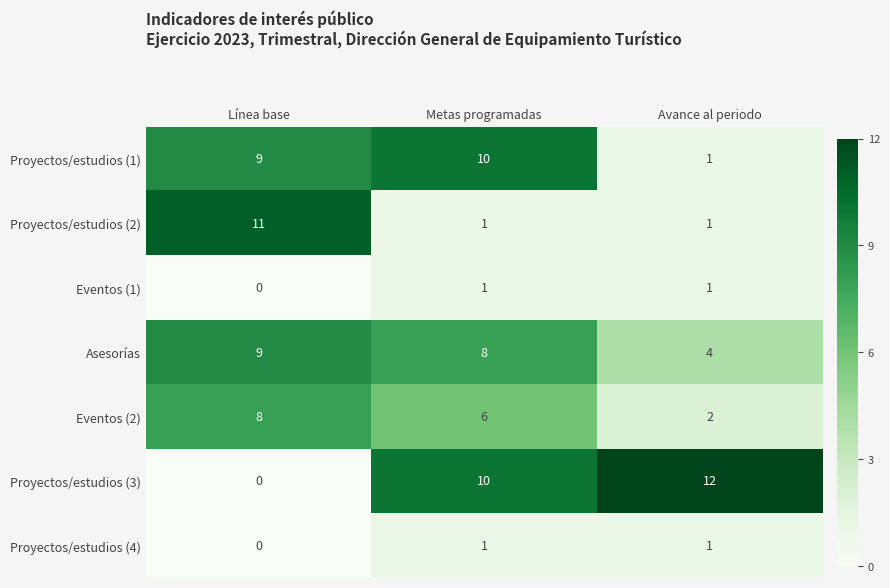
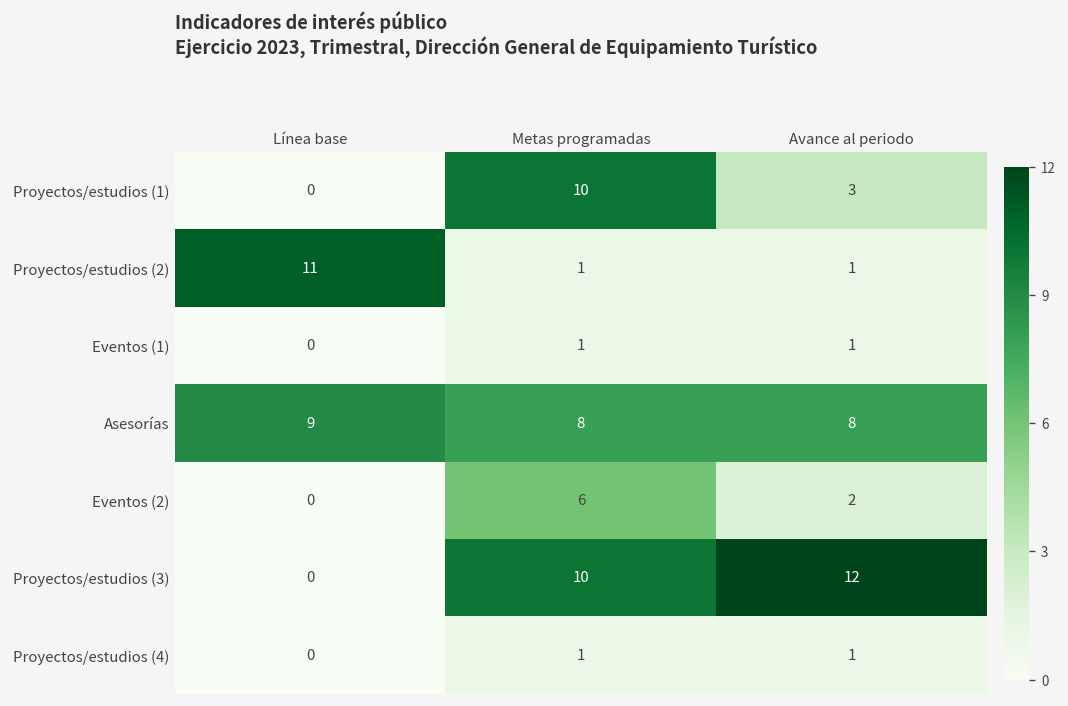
Proyectos/estudios (1), Línea base: 9 -> 0
Proyectos/estudios (1), Avance al periodo: 1 -> 3
Asesorías, Avance al periodo: 4 -> 8
Eventos (2), Línea base: 8 -> 0
